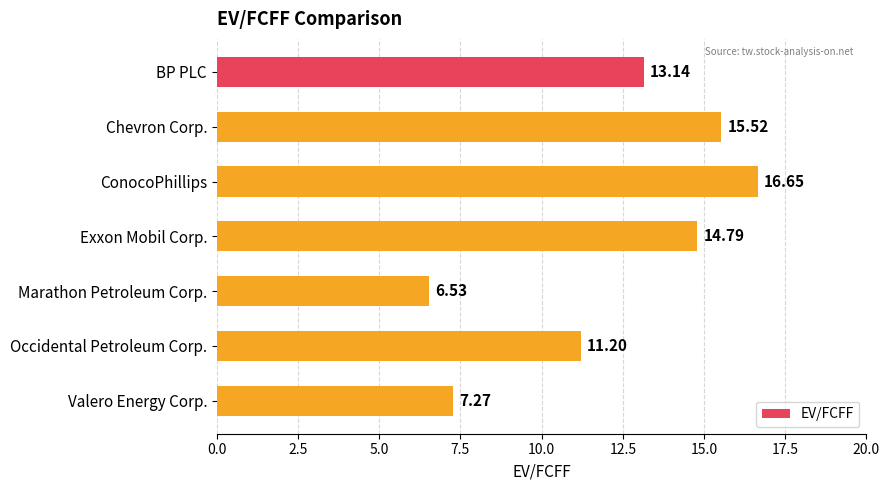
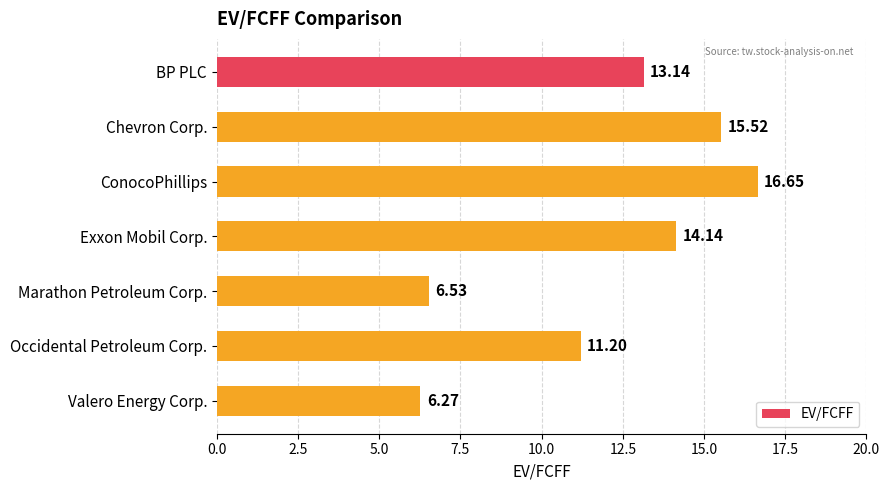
Exxon Mobil Corp.: 14.79 -> 14.14
Valero Energy Corp.: 7.27 -> 6.27
